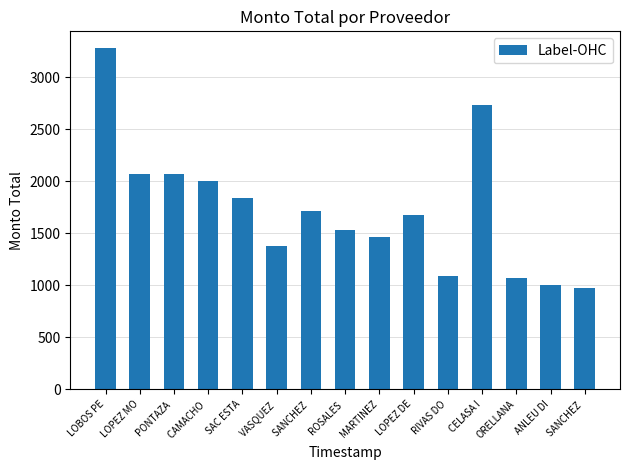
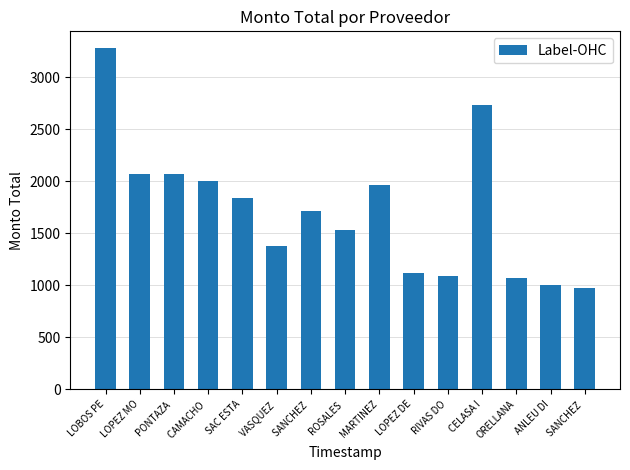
MARTINEZ: 1460 -> 1970
LOPEZ DE: 1670 -> 1120
